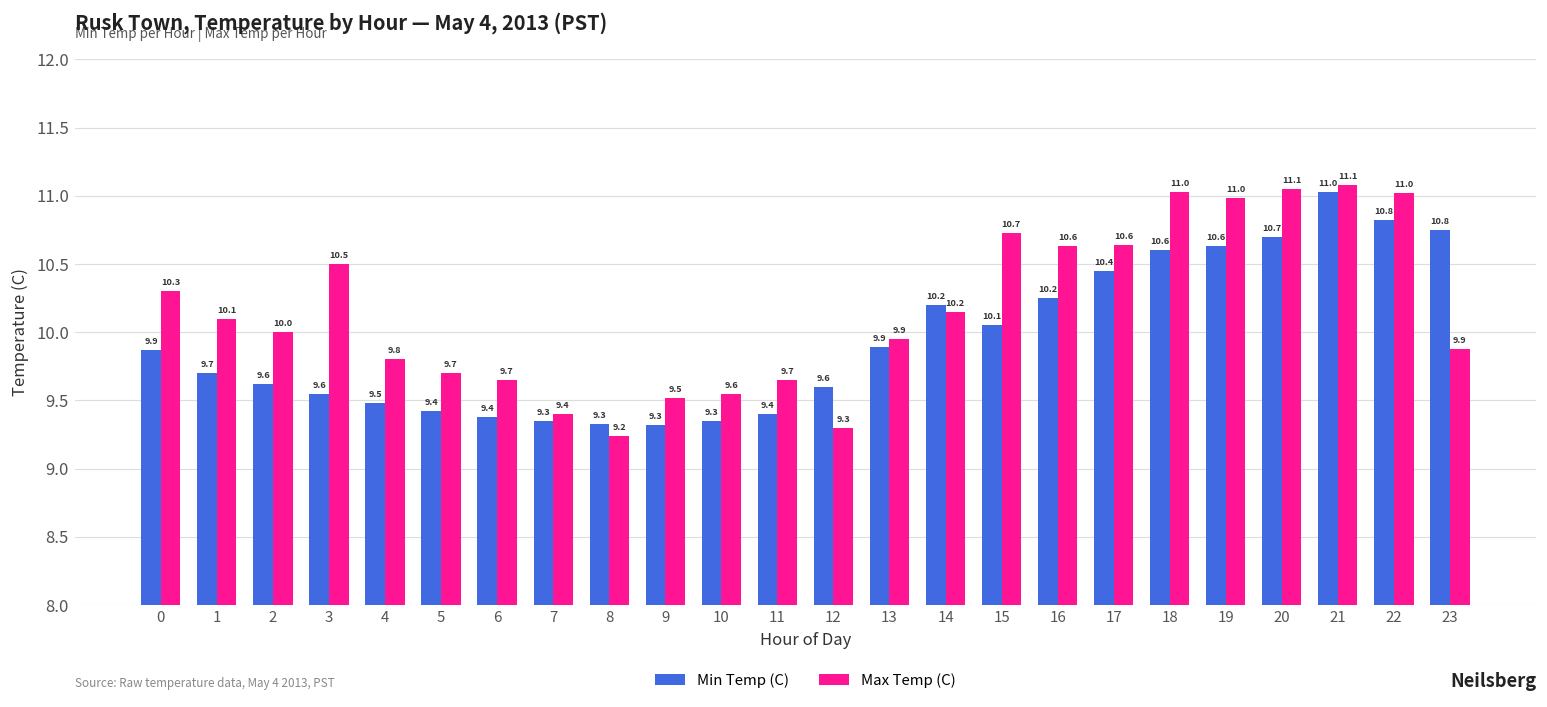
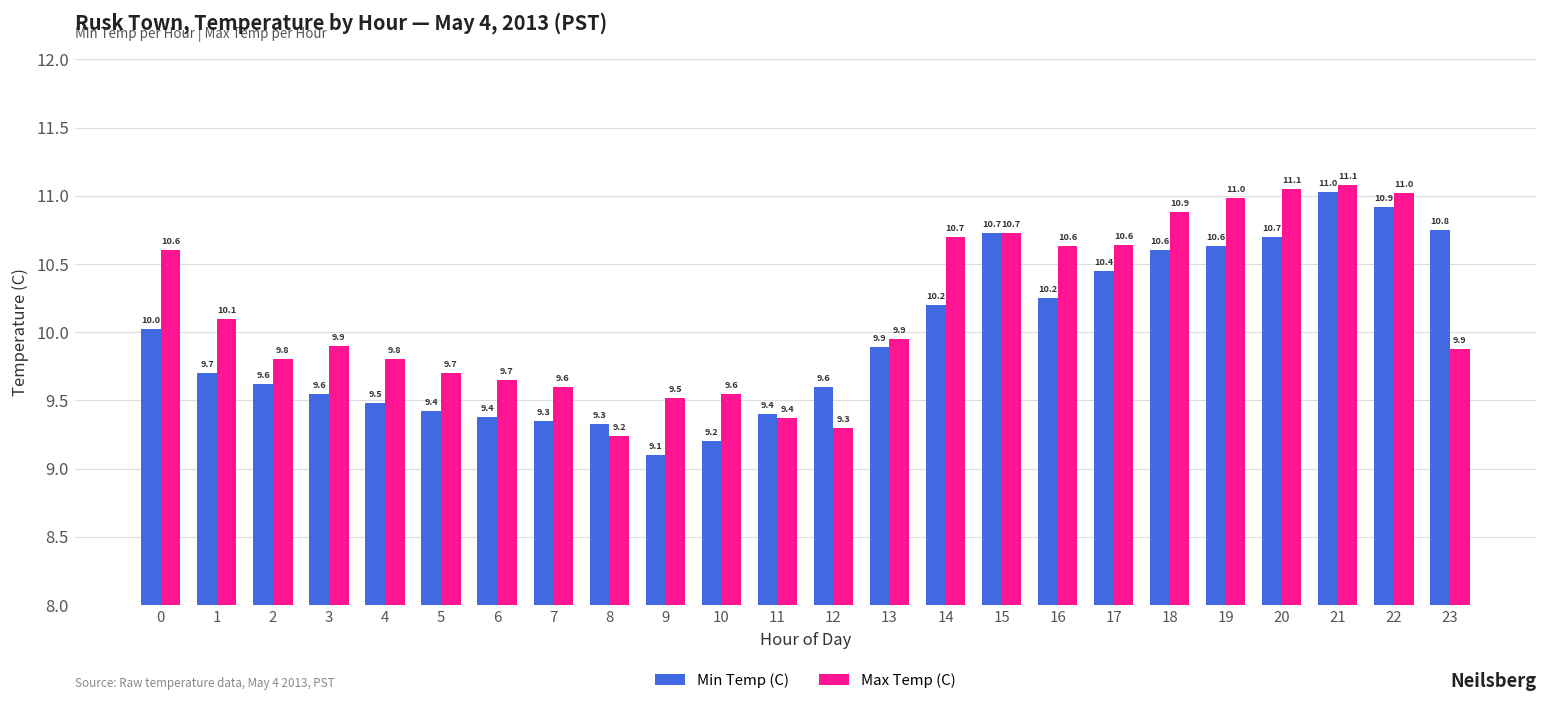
Min Temp (C), 0: 9.9 -> 10.0
Max Temp (C), 0: 10.3 -> 10.6
Max Temp (C), 2: 10.0 -> 9.8
Max Temp (C), 3: 10.5 -> 9.9
Max Temp (C), 7: 9.4 -> 9.6
Min Temp (C), 9: 9.3 -> 9.1
Min Temp (C), 10: 9.3 -> 9.2
Max Temp (C), 11: 9.7 -> 9.4
Max Temp (C), 14: 10.2 -> 10.7
Min Temp (C), 15: 10.1 -> 10.7
Max Temp (C), 18: 11.0 -> 10.9
Min Temp (C), 22: 10.8 -> 10.9
